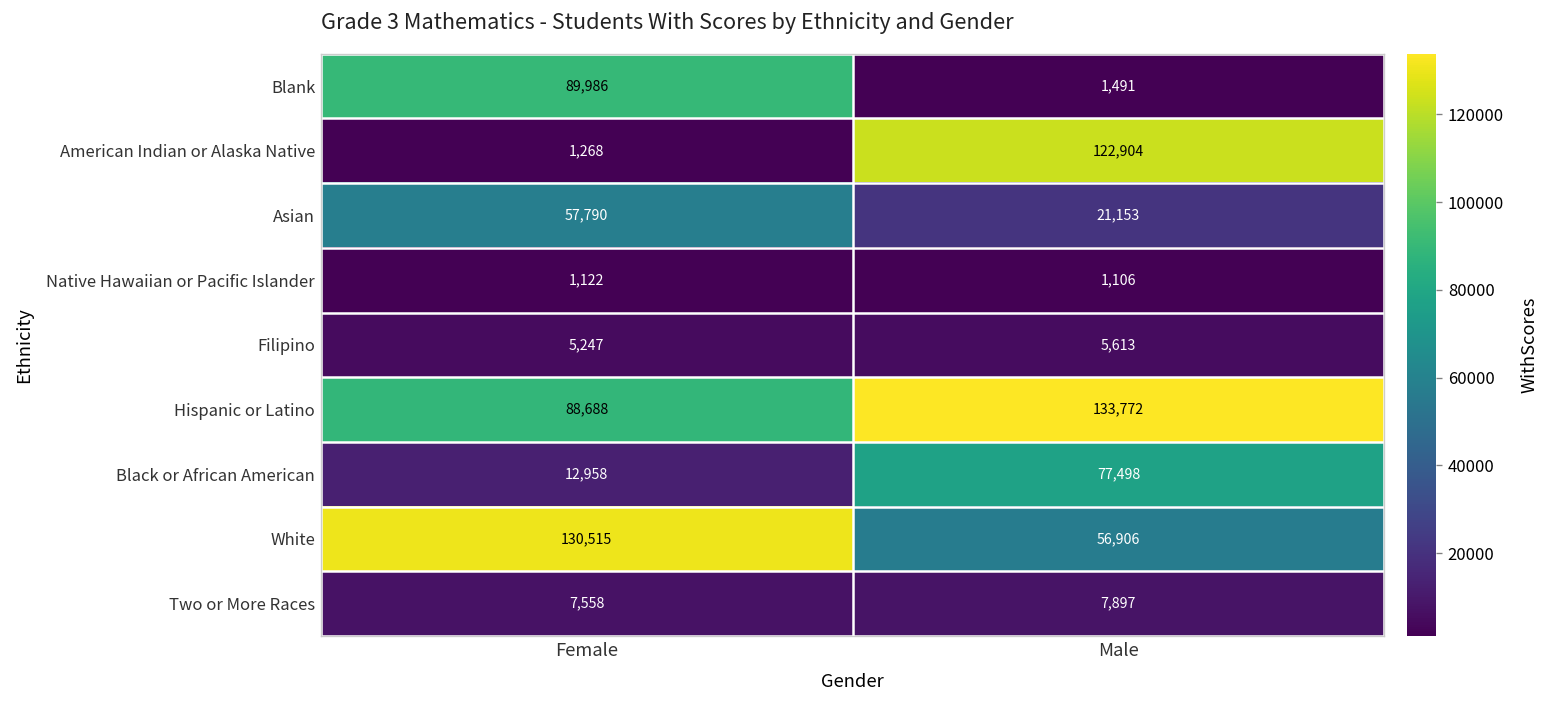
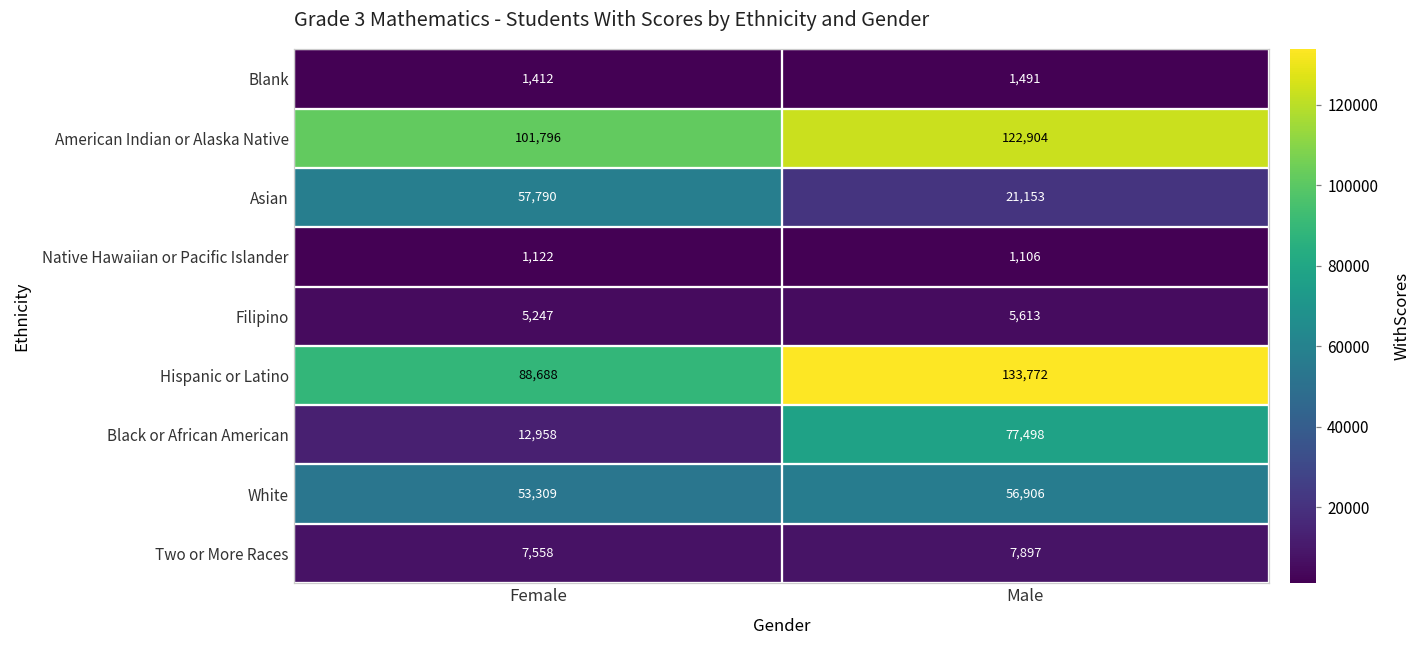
Blank, Female: 89,986 -> 1,412
American Indian or Alaska Native, Female: 1,268 -> 101,796
White, Female: 130,515 -> 53,309
